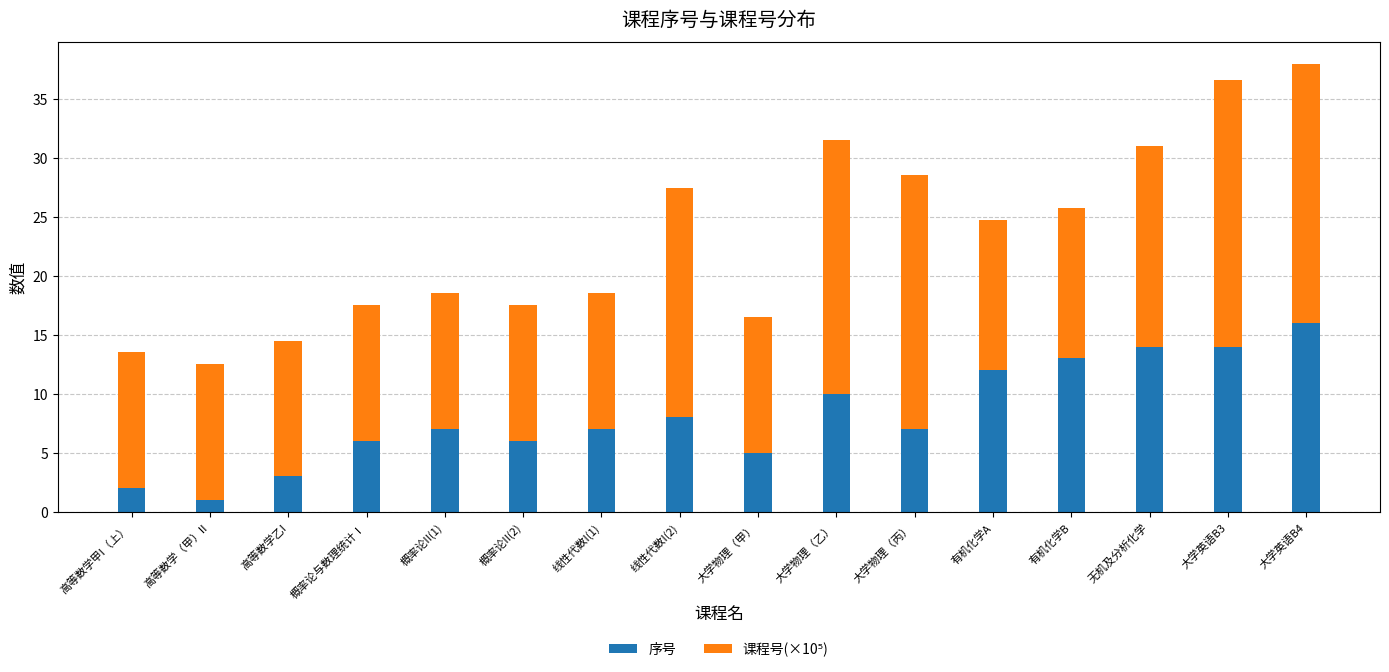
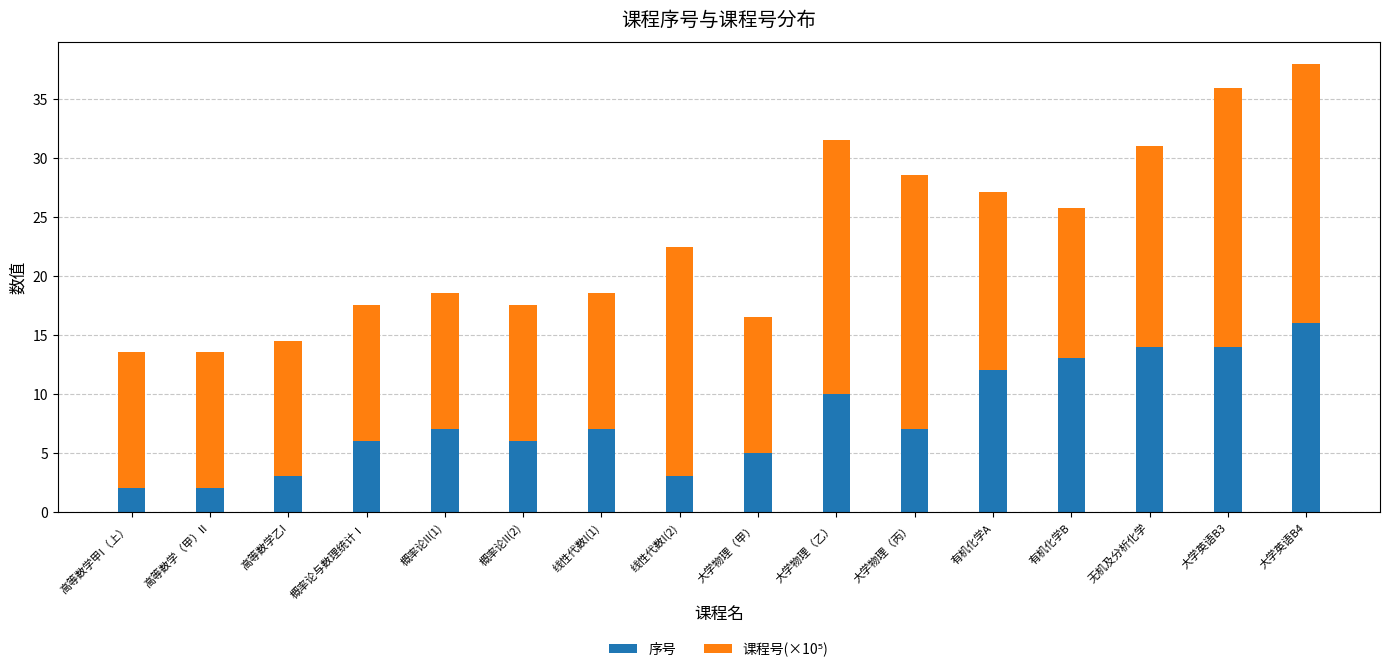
序号, 高等数学（甲）II: 1 -> 2
序号, 线性代数I(2): 8 -> 3
课程号(×10⁵), 有机化学A: 12.7 -> 15.1
课程号(×10⁵), 大学英语B3: 22.6 -> 21.9
